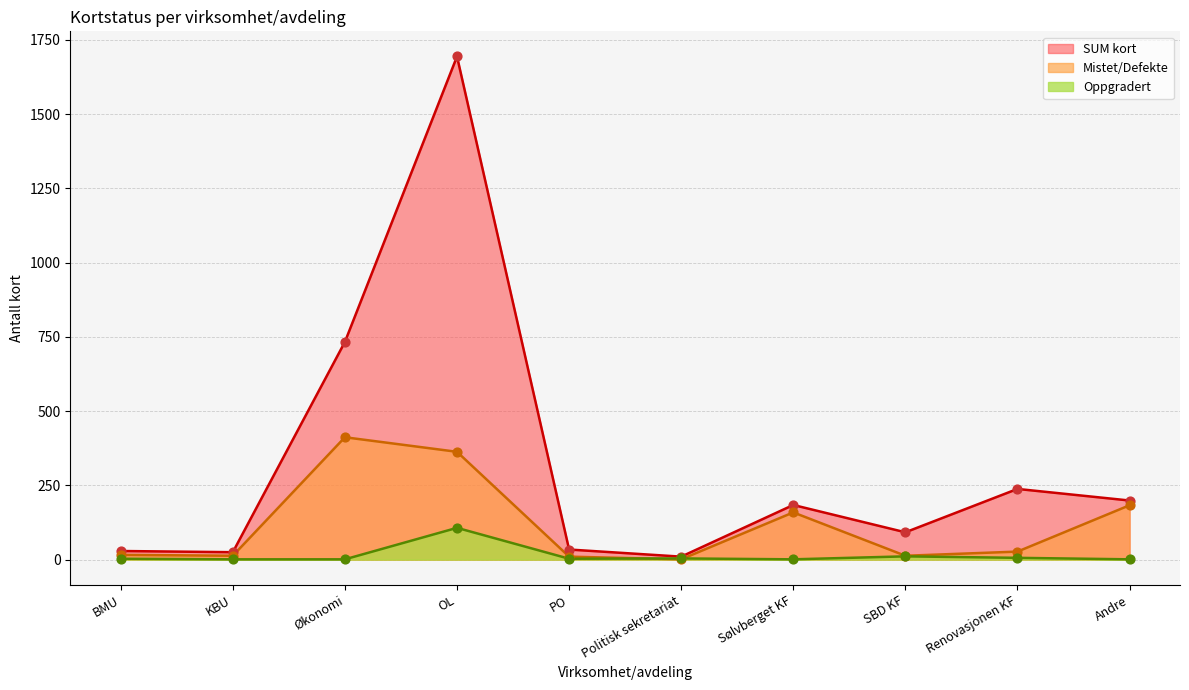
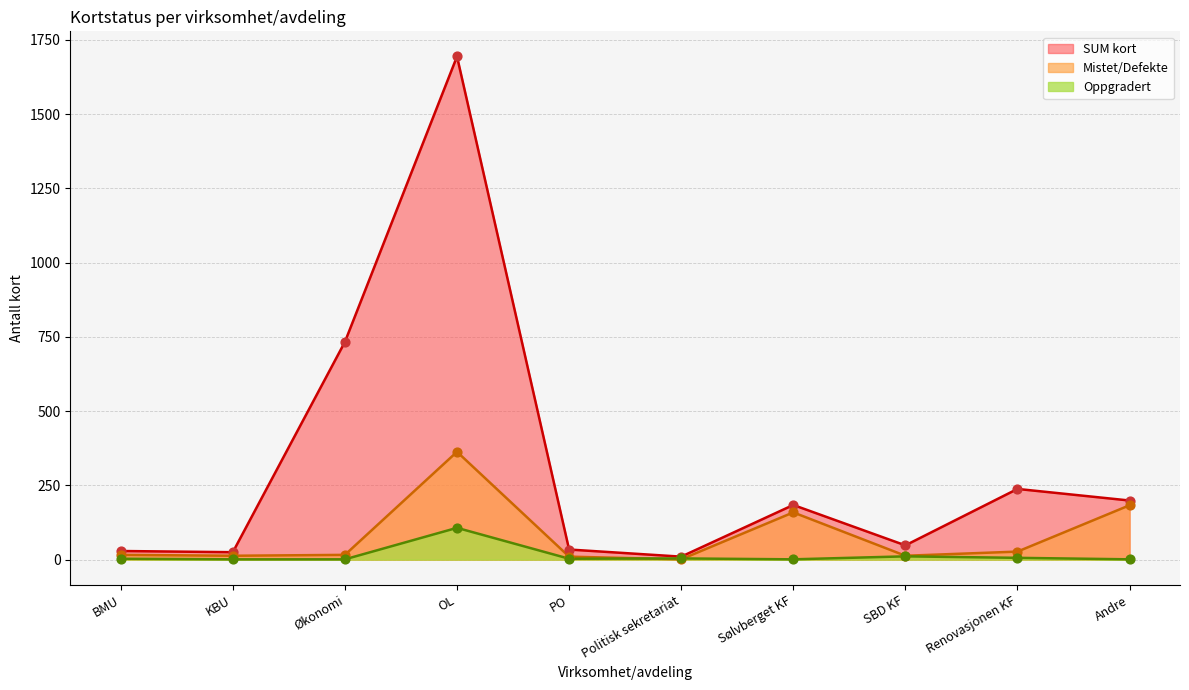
Mistet/Defekte, Økonomi: 410 -> 20
SUM kort, SBD KF: 90 -> 50
